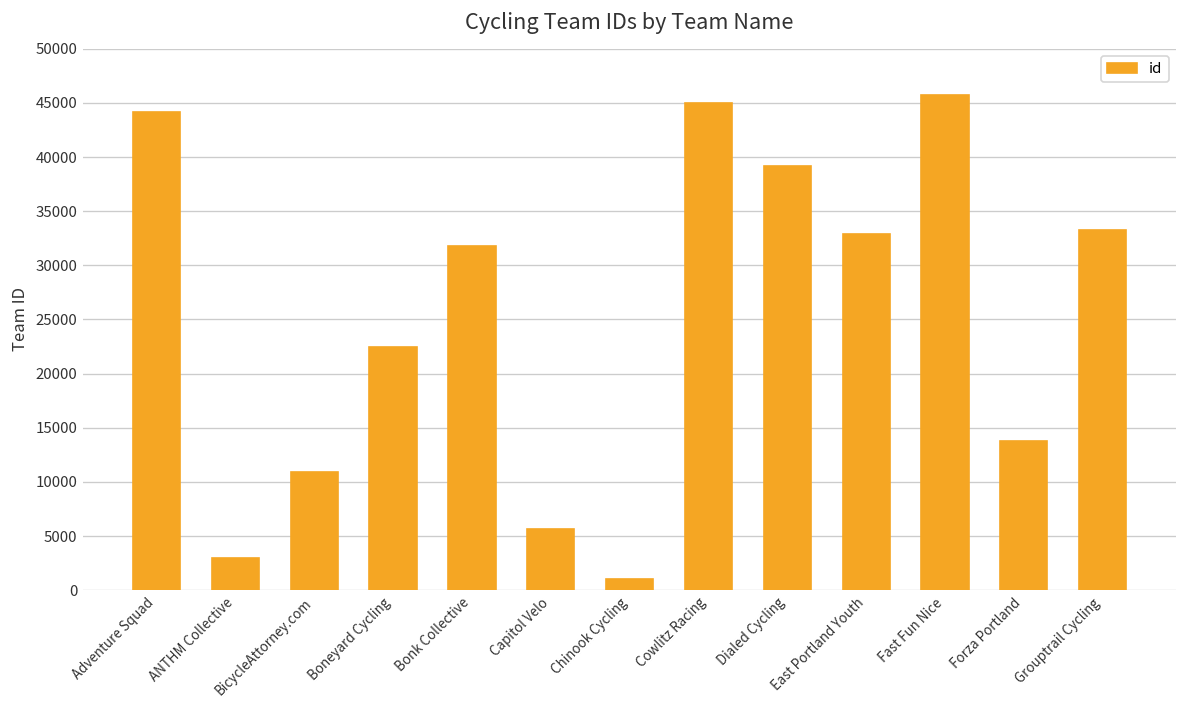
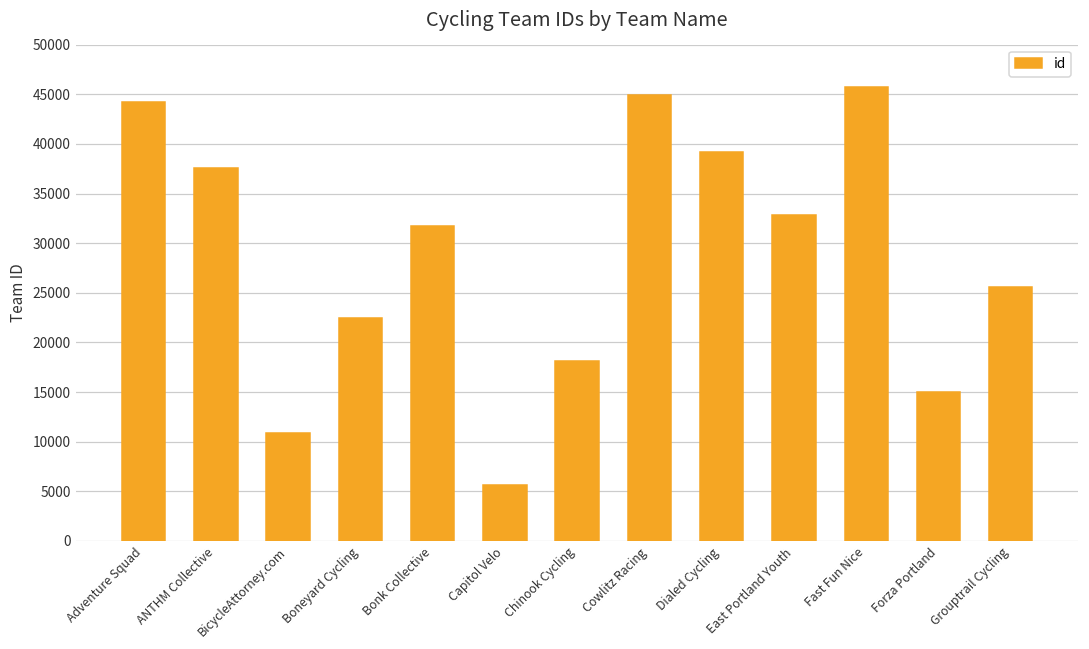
ANTHM Collective: 3000 -> 38000
Chinook Cycling: 1000 -> 18000
Forza Portland: 14000 -> 15000
Grouptrail Cycling: 33000 -> 26000
